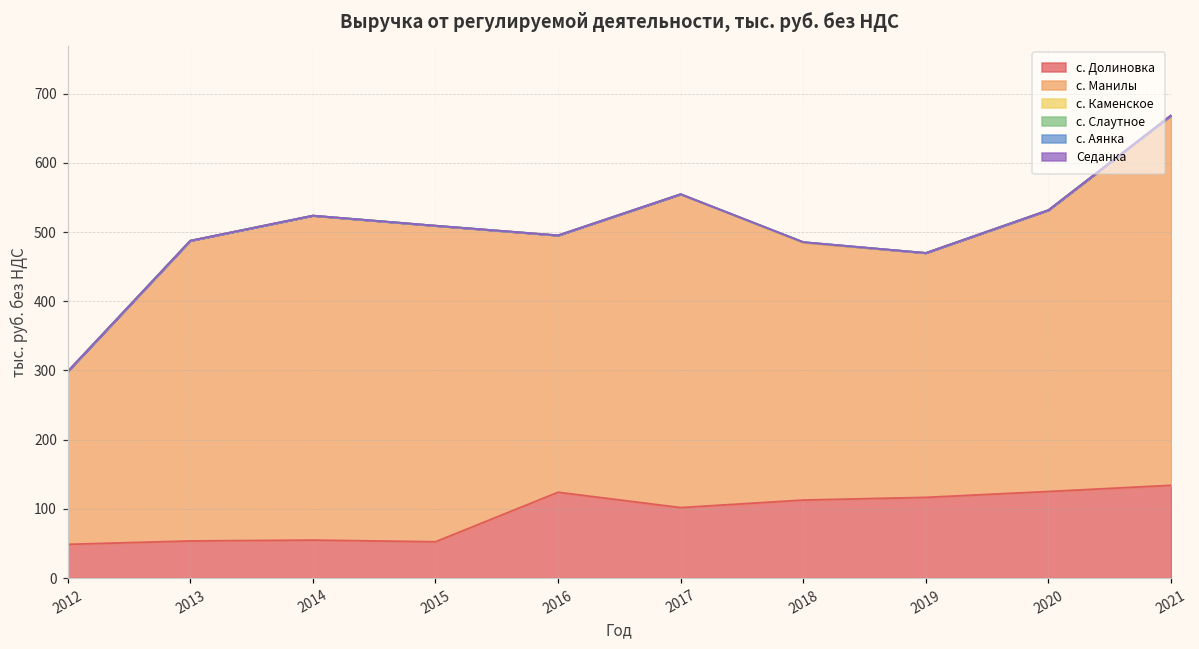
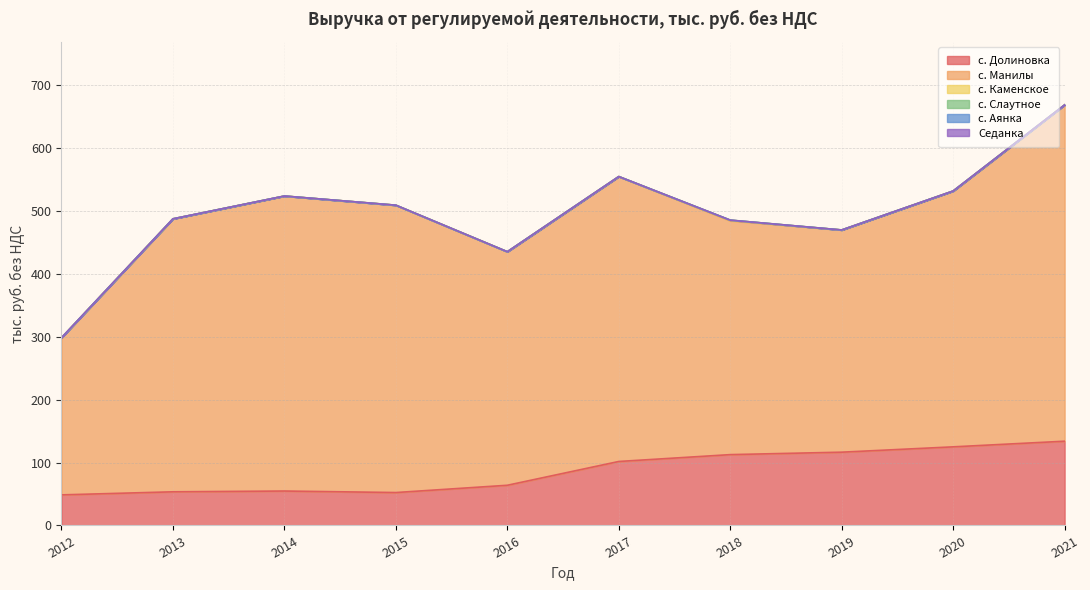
с. Долиновка, 2016: 120 -> 60
